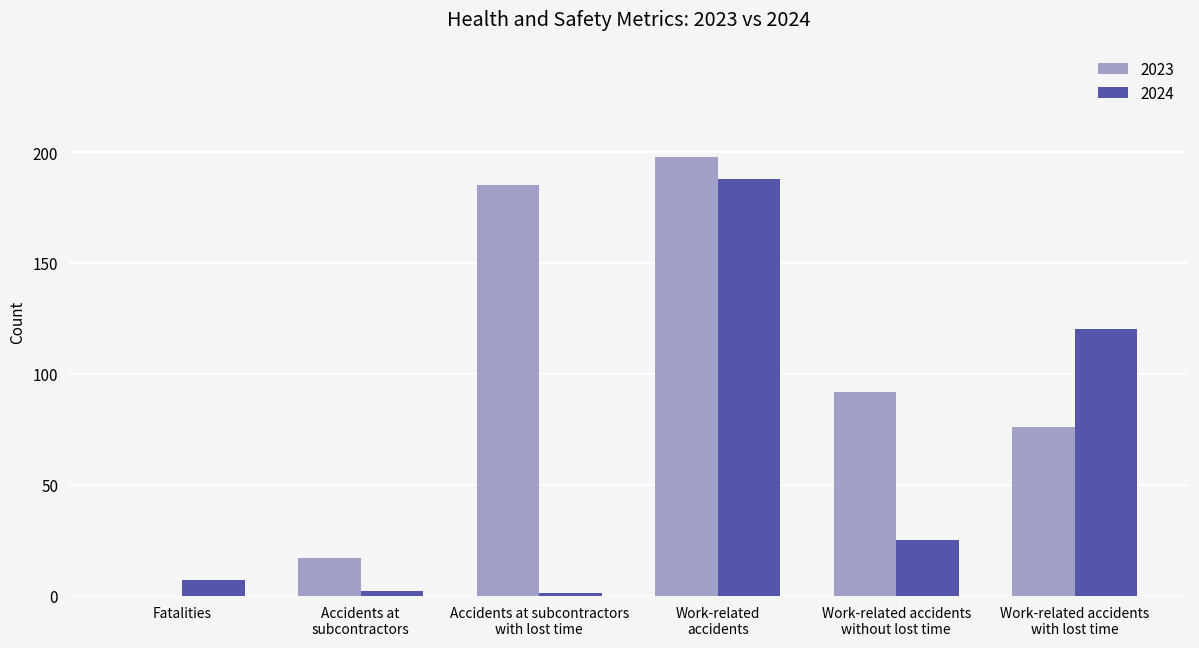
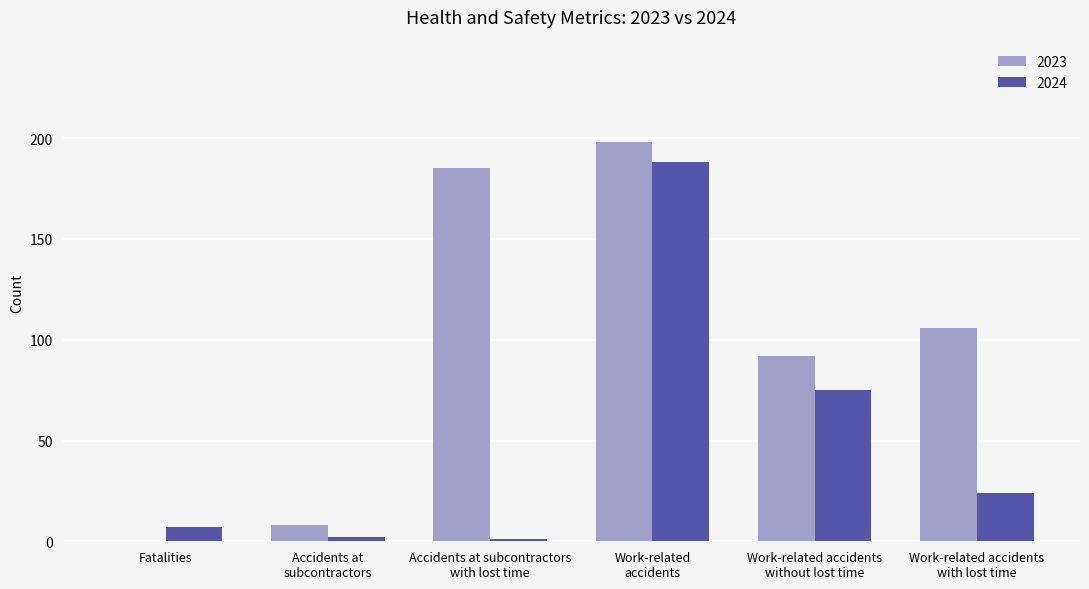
2023, Accidents at subcontractors: 17 -> 8
2024, Work-related accidents without lost time: 25 -> 75
2023, Work-related accidents with lost time: 76 -> 106
2024, Work-related accidents with lost time: 120 -> 24
